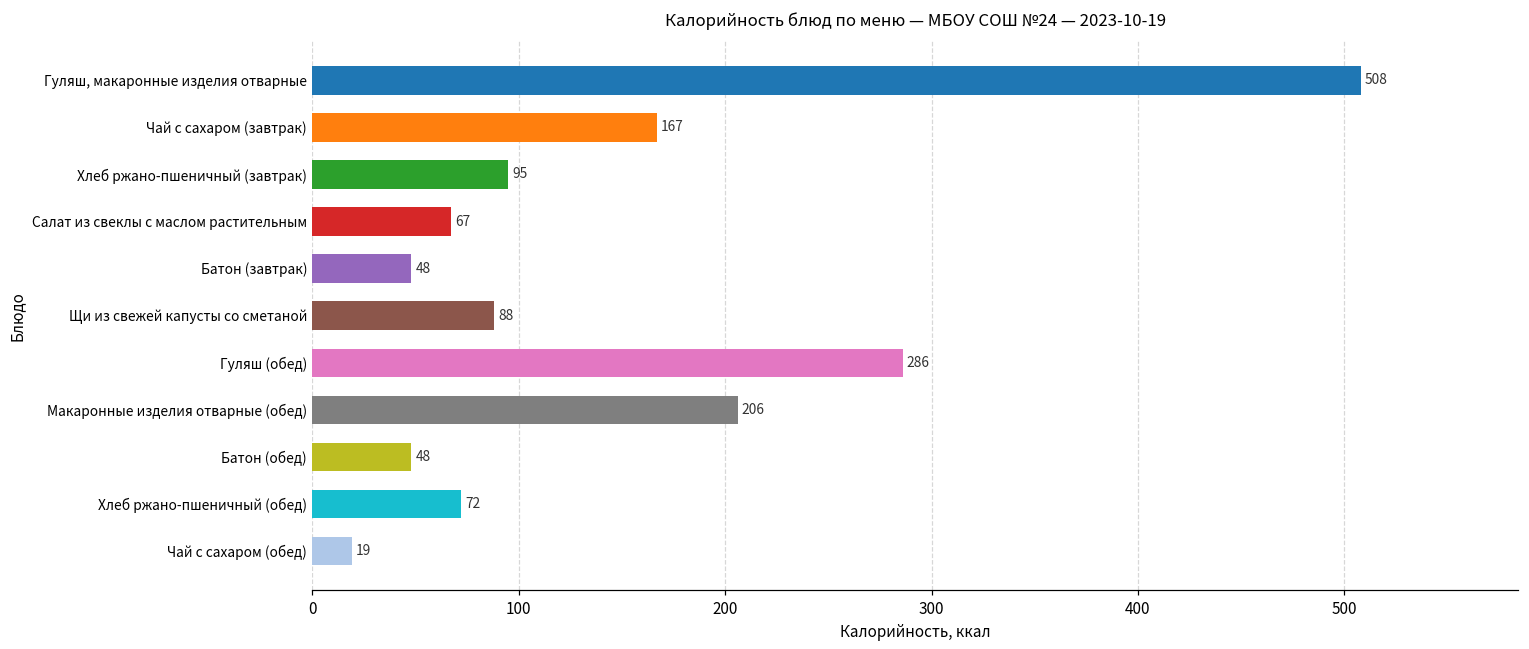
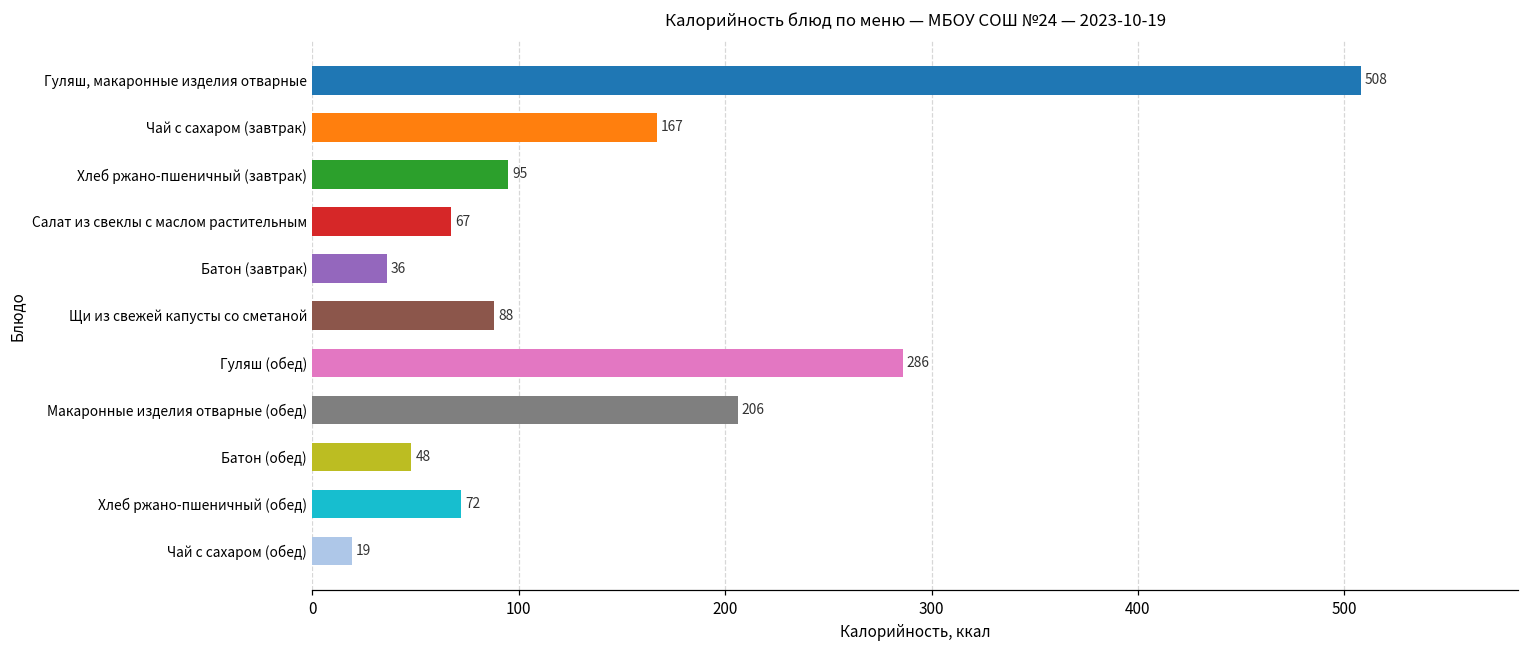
Батон (завтрак): 48 -> 36
